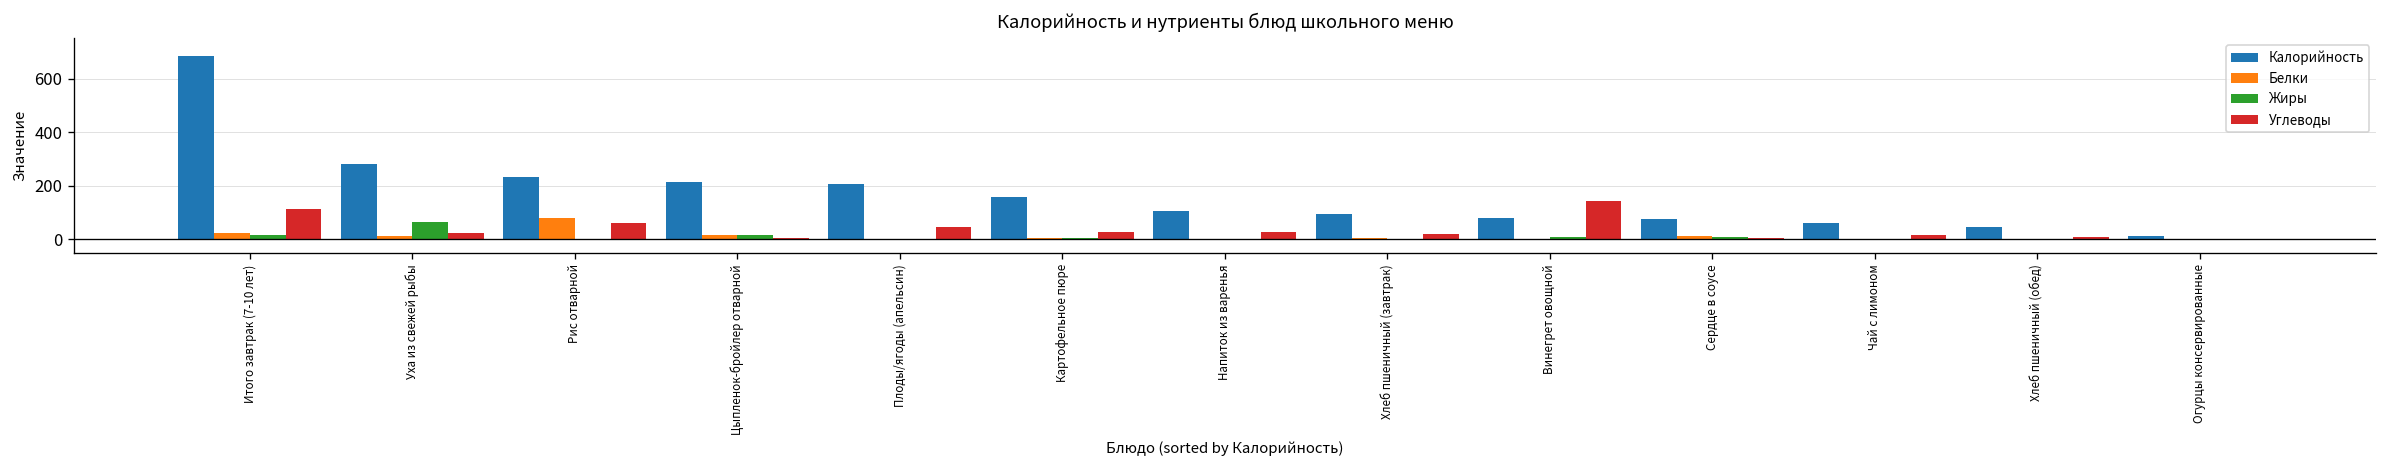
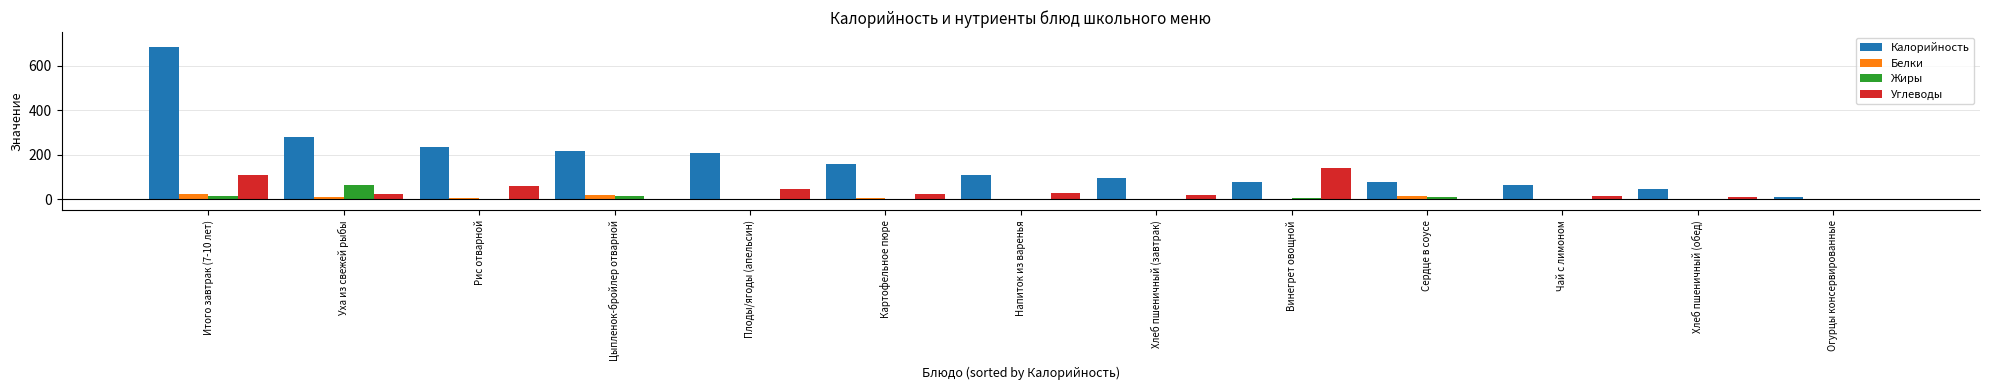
Белки, Рис отварной: 80 -> 10
